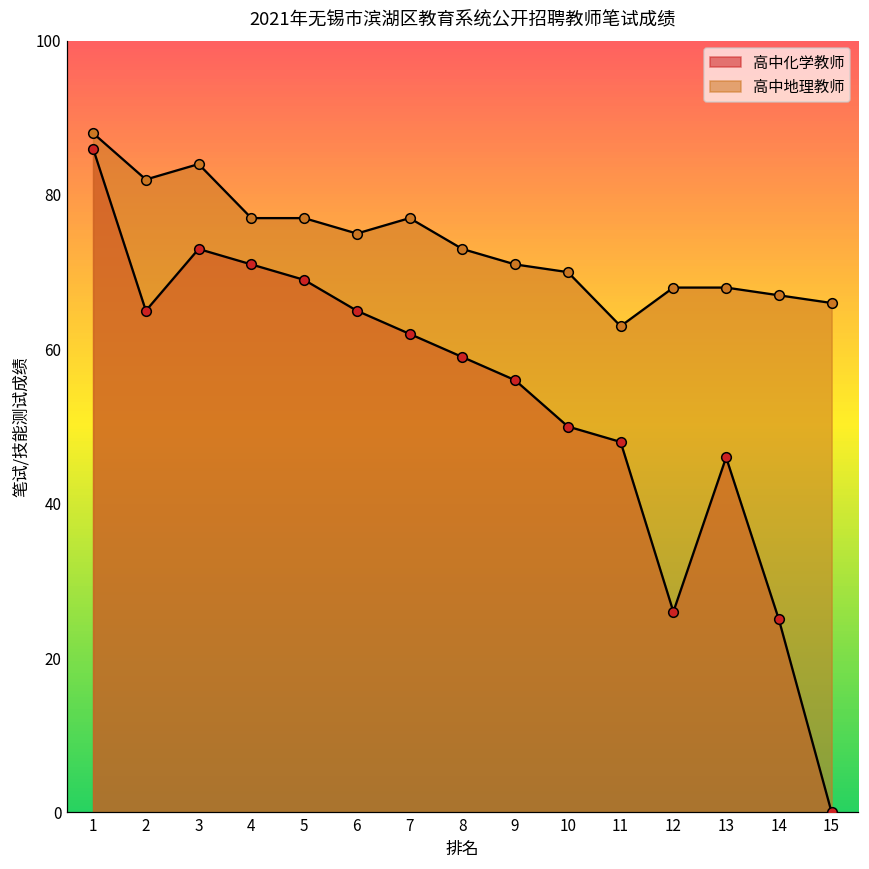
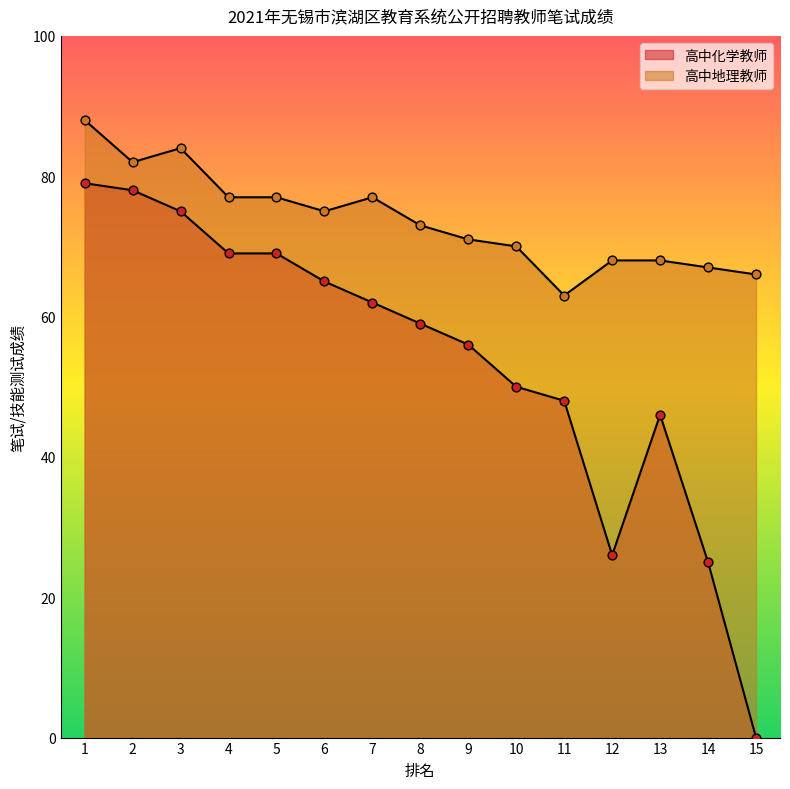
高中化学教师, 1: 86 -> 79
高中化学教师, 2: 65 -> 78
高中化学教师, 3: 73 -> 75
高中化学教师, 4: 71 -> 69
